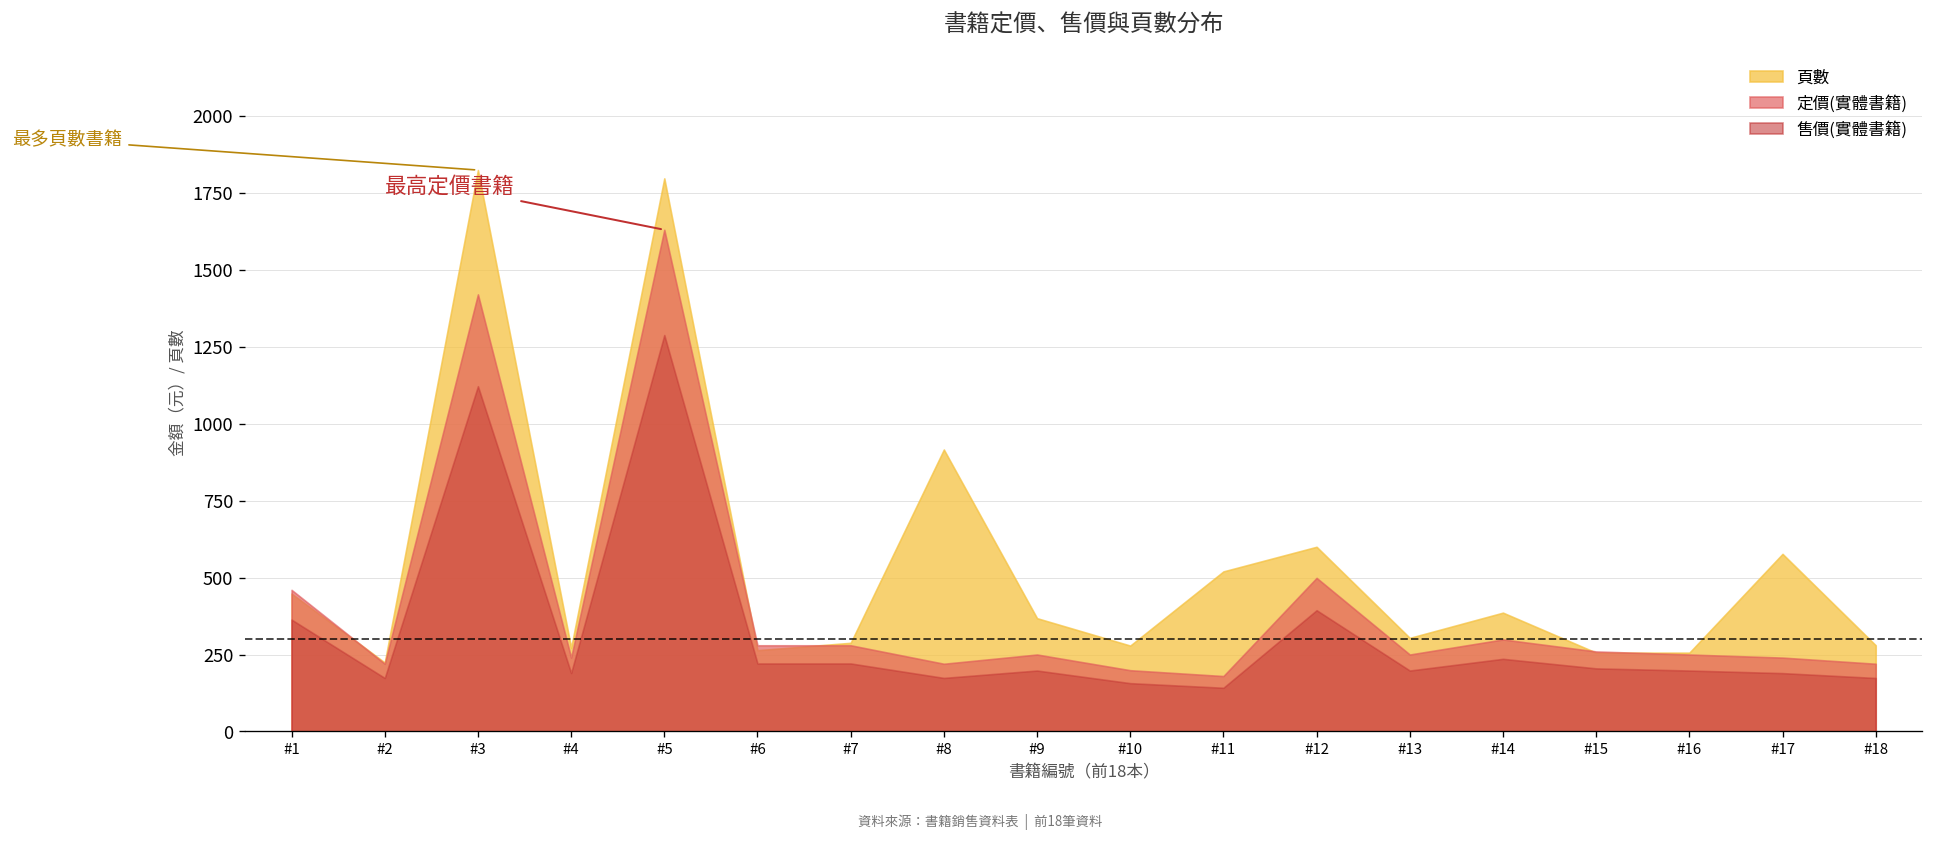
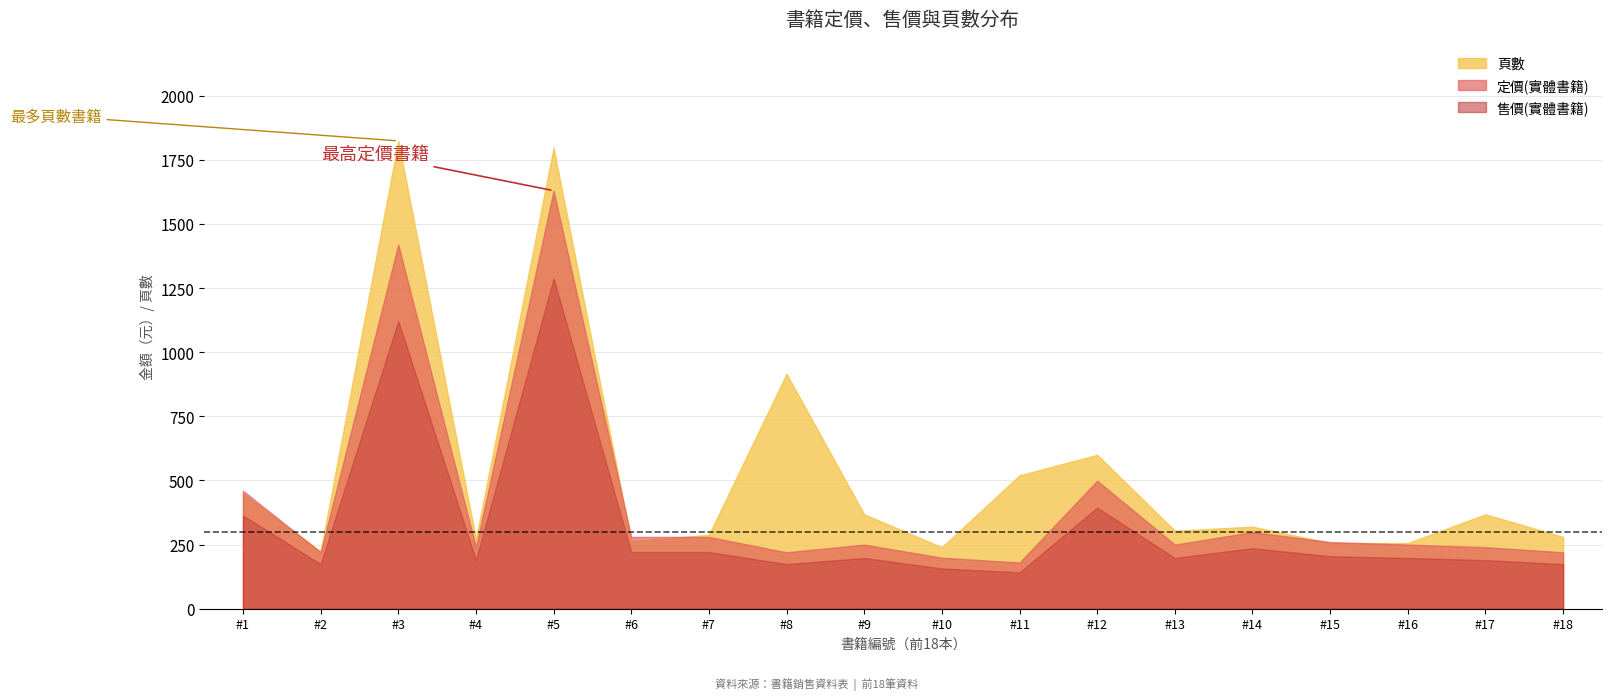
頁數, #10: 280 -> 240
頁數, #14: 390 -> 320
頁數, #17: 580 -> 370
